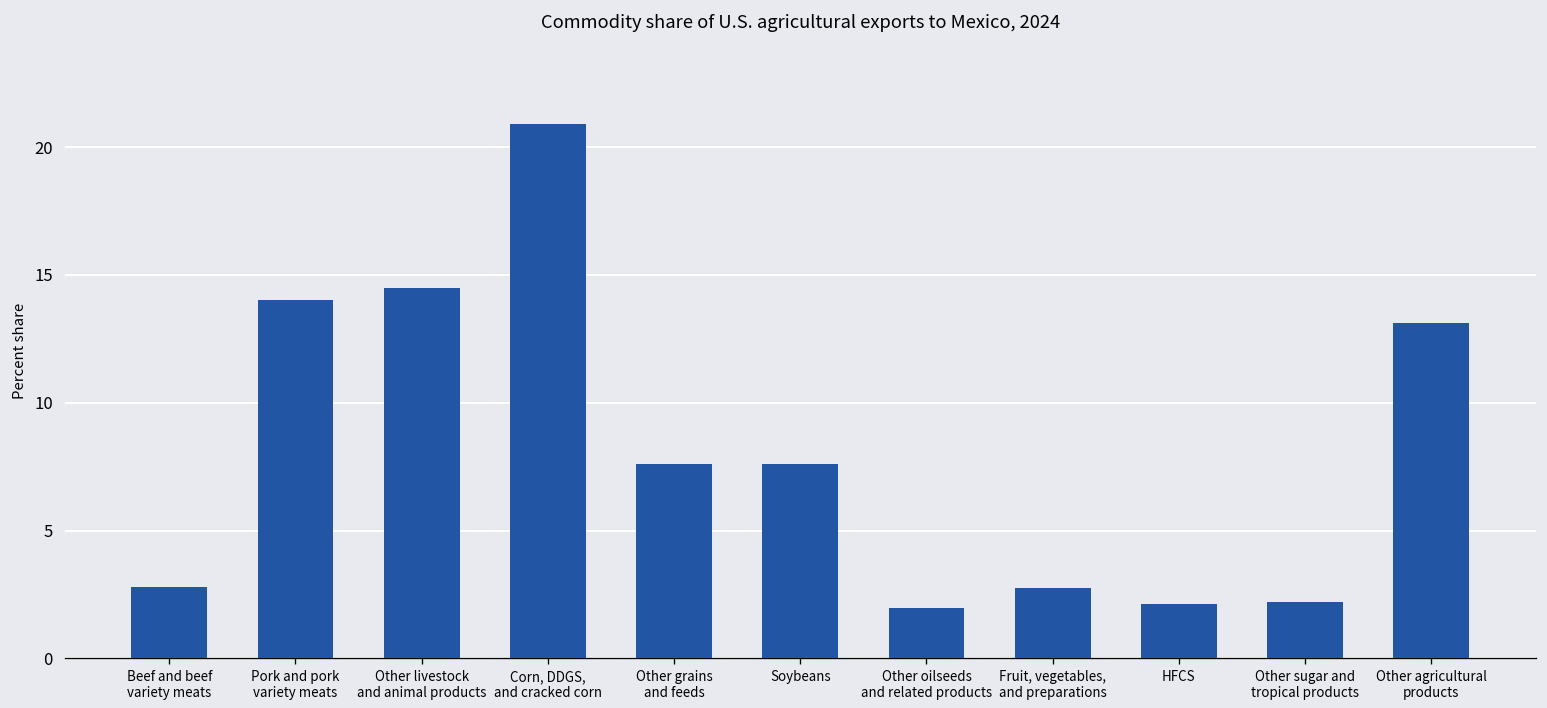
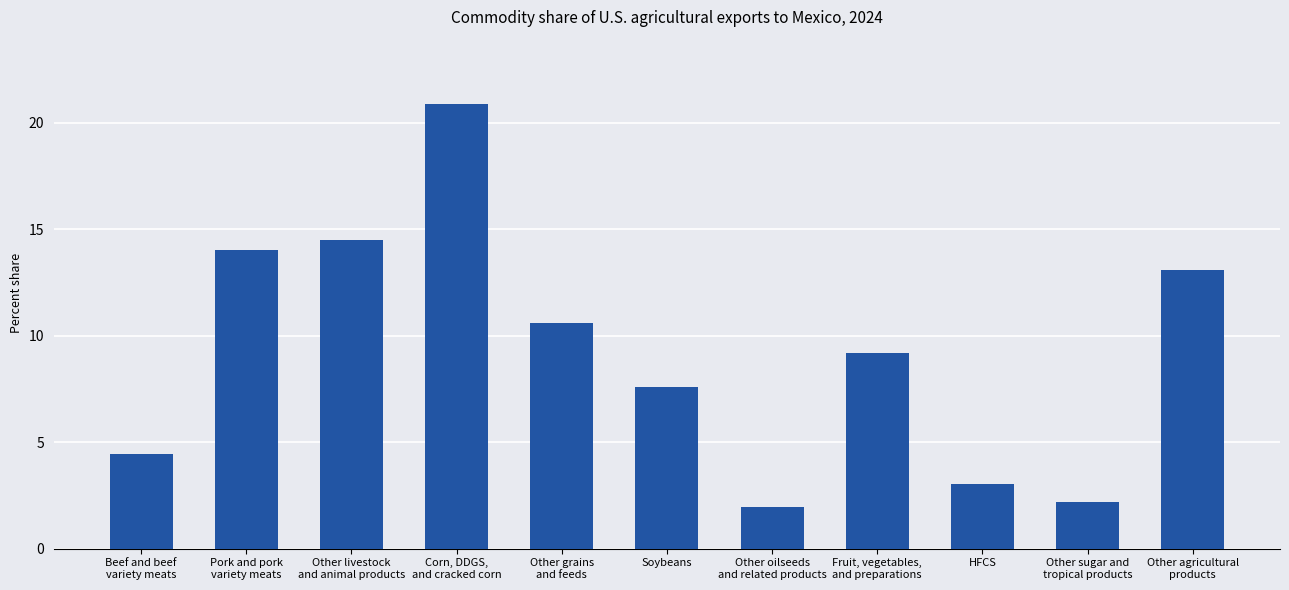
Beef and beef variety meats: 2.8 -> 4.4
Other grains and feeds: 7.6 -> 10.6
Fruit, vegetables, and preparations: 2.8 -> 9.2
HFCS: 2.1 -> 3.0
